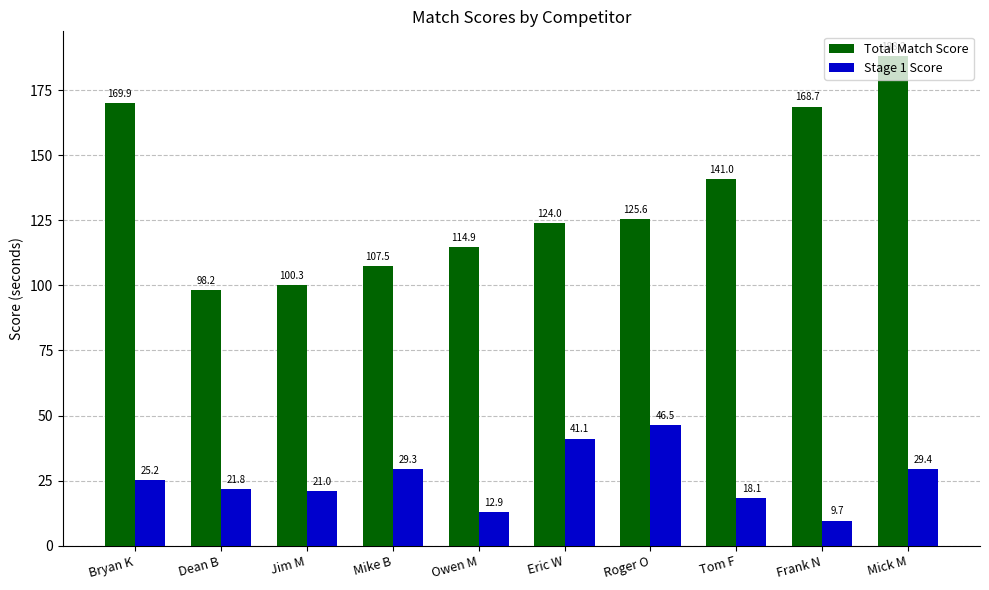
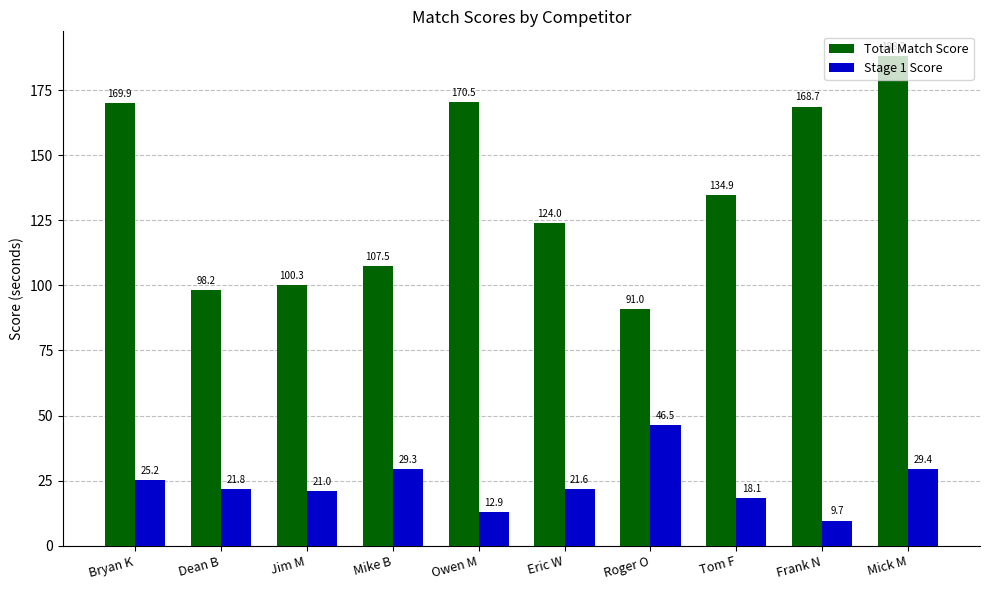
Total Match Score, Owen M: 114.9 -> 170.5
Stage 1 Score, Eric W: 41.1 -> 21.6
Total Match Score, Roger O: 125.6 -> 91.0
Total Match Score, Tom F: 141.0 -> 134.9
